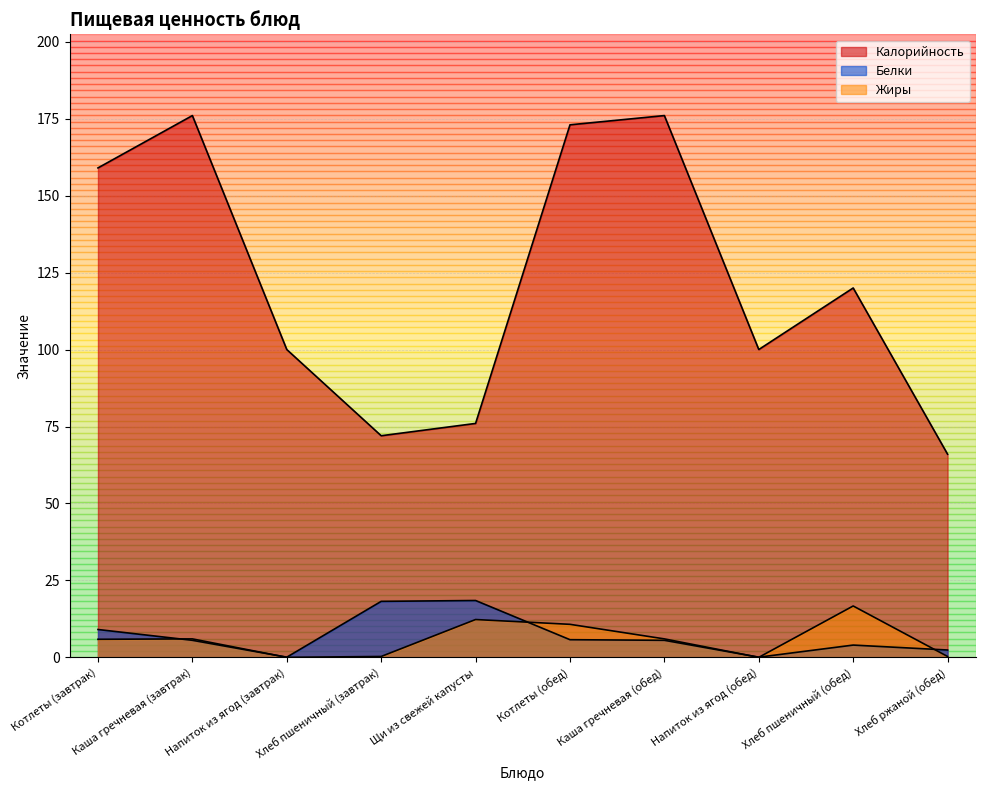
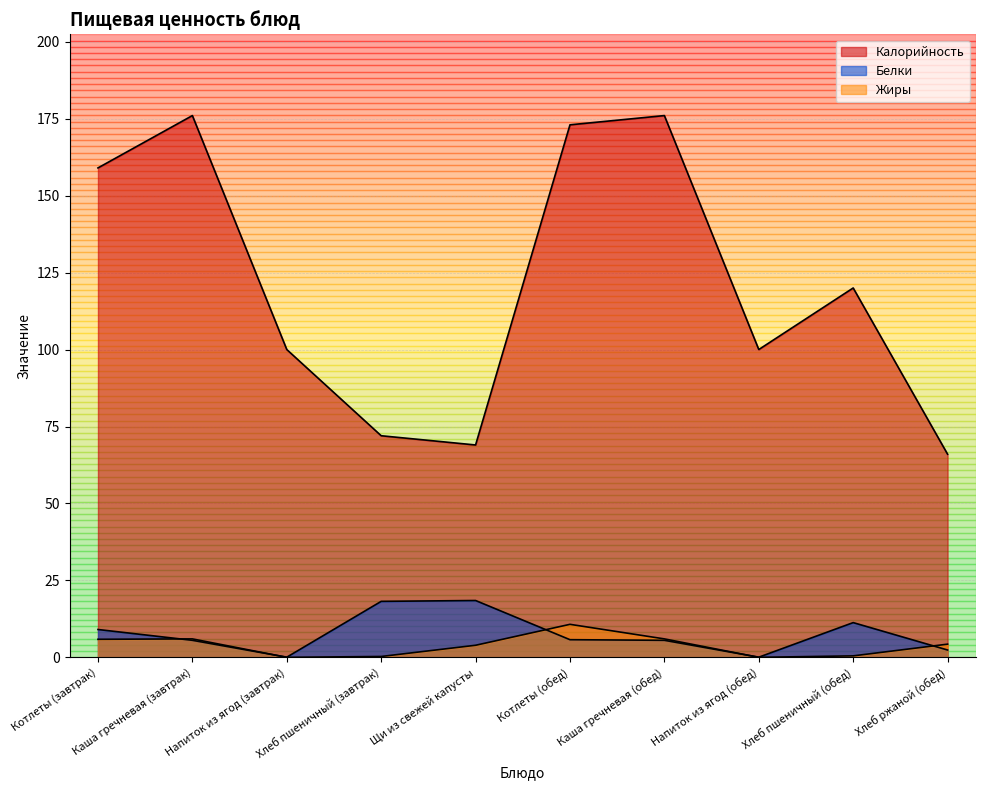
Калорийность, Щи из свежей капусты: 76 -> 69
Жиры, Щи из свежей капусты: 12 -> 4
Белки, Хлеб пшеничный (обед): 4 -> 11
Жиры, Хлеб пшеничный (обед): 17 -> 1
Жиры, Хлеб ржаной (обед): 0 -> 4
